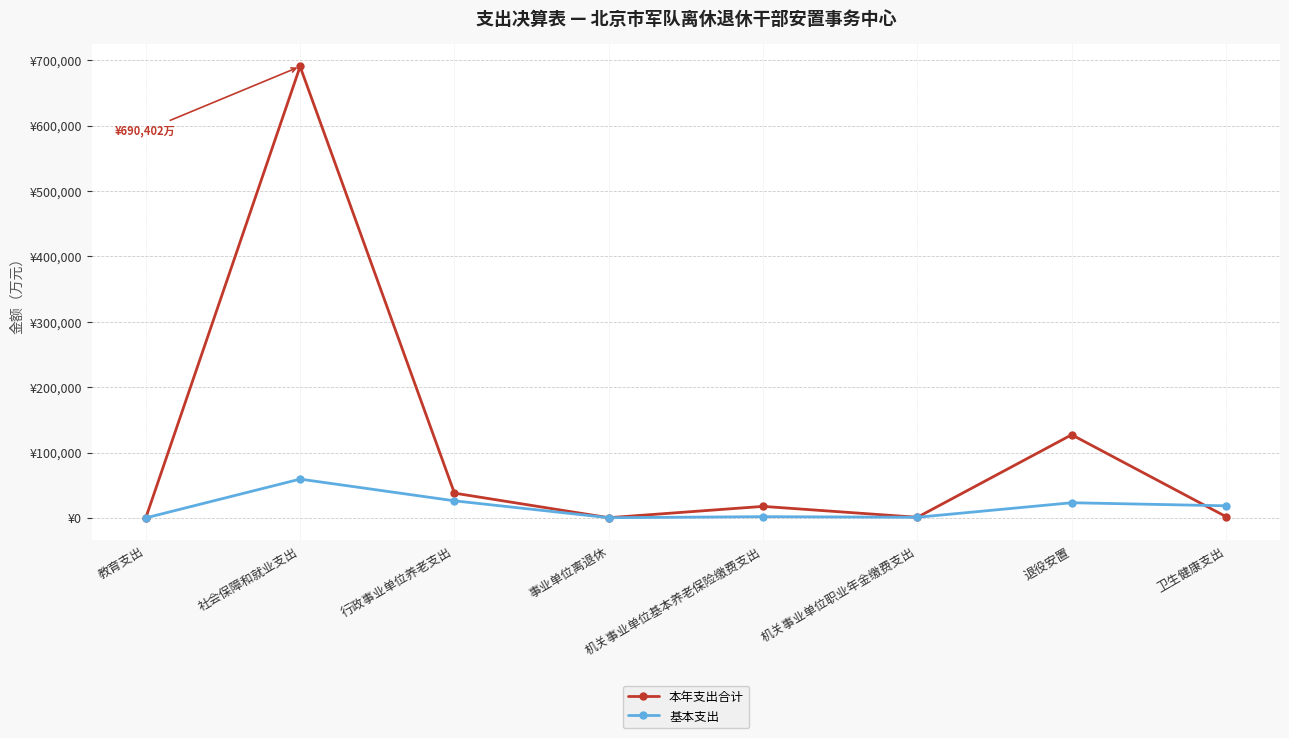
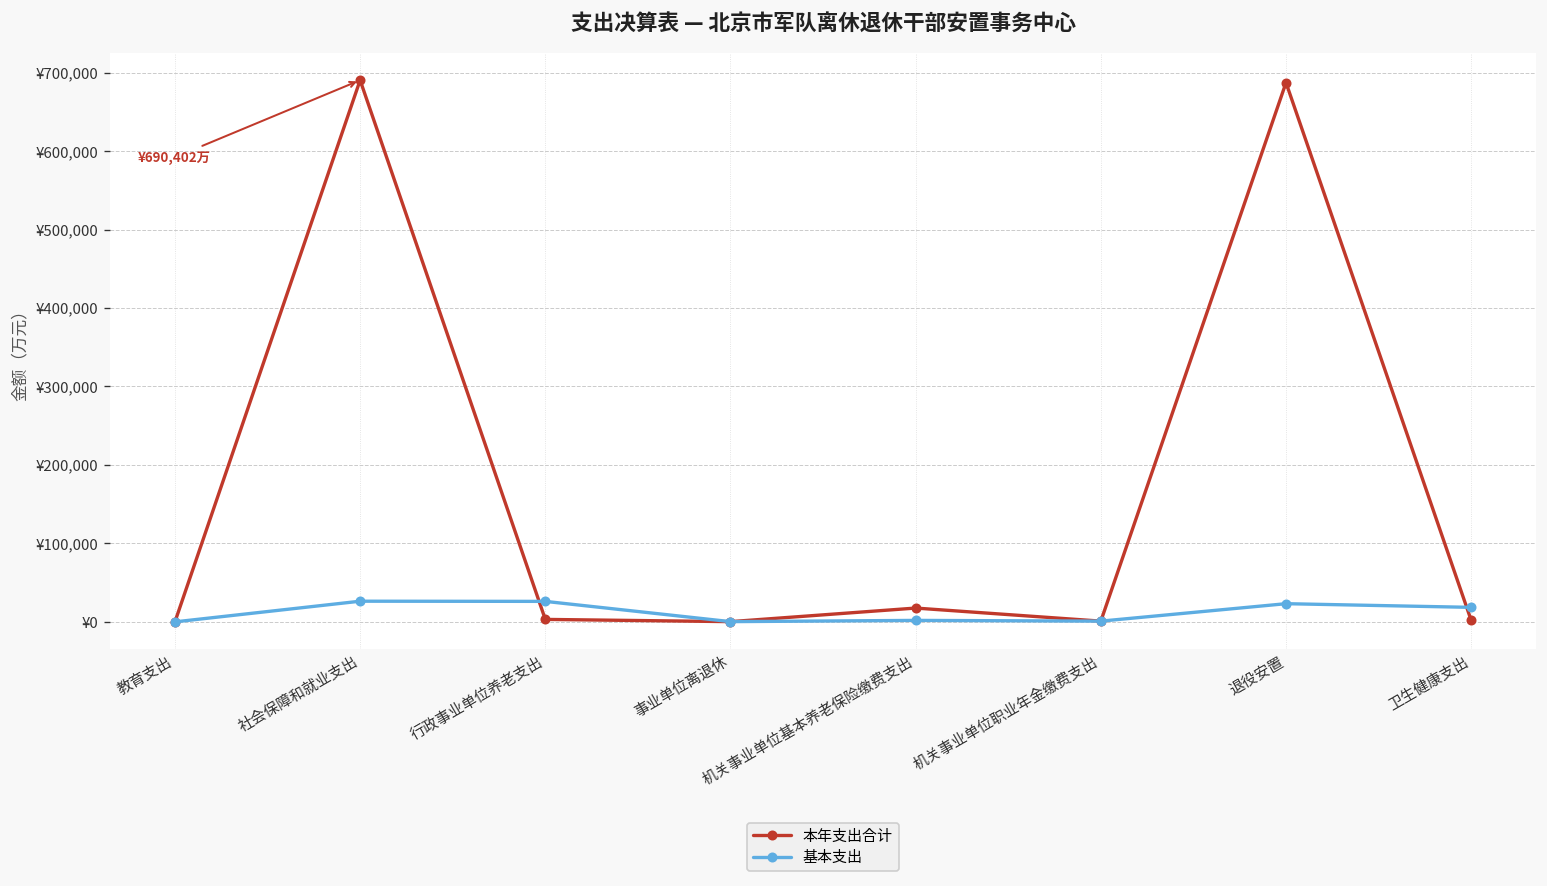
基本支出, 社会保障和就业支出: ¥60,000 -> ¥30,000
本年支出合计, 行政事业单位养老支出: ¥40,000 -> ¥0
本年支出合计, 退役安置: ¥130,000 -> ¥690,000
